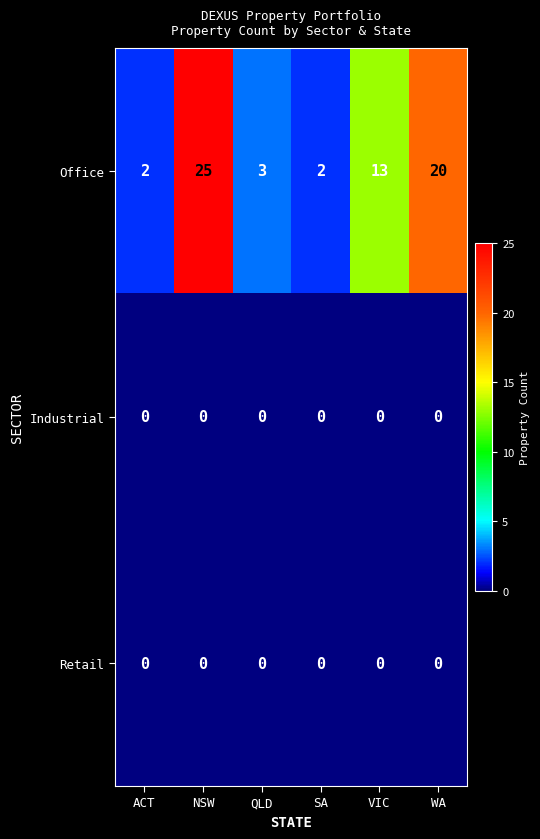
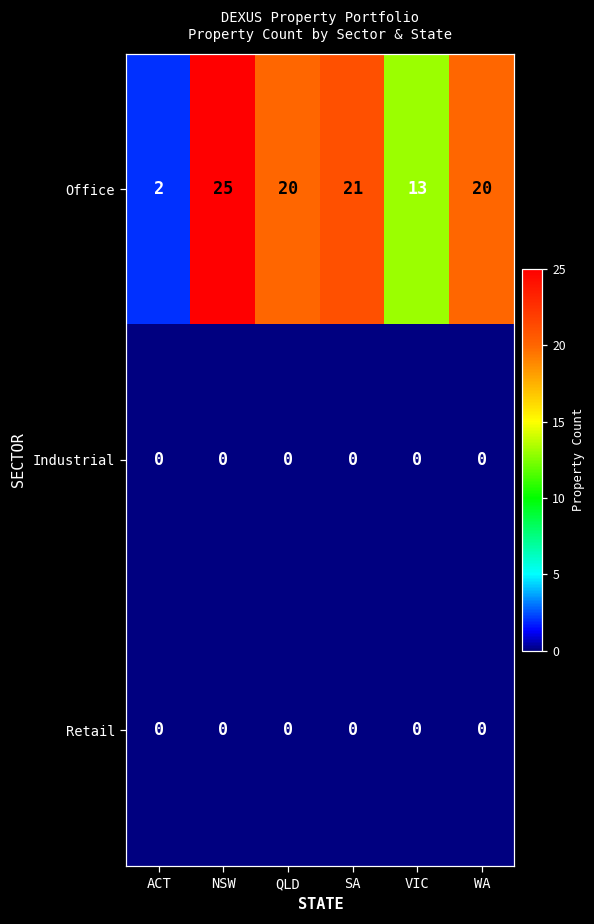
Office, QLD: 3 -> 20
Office, SA: 2 -> 21
